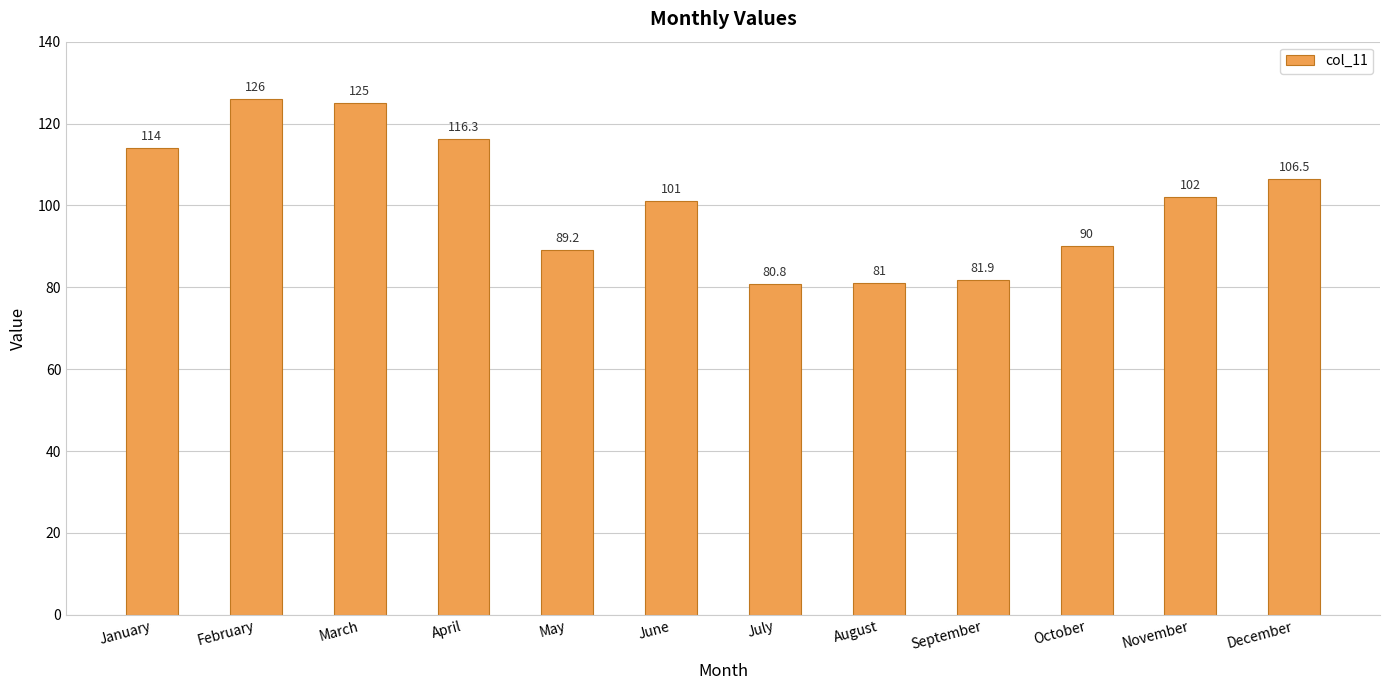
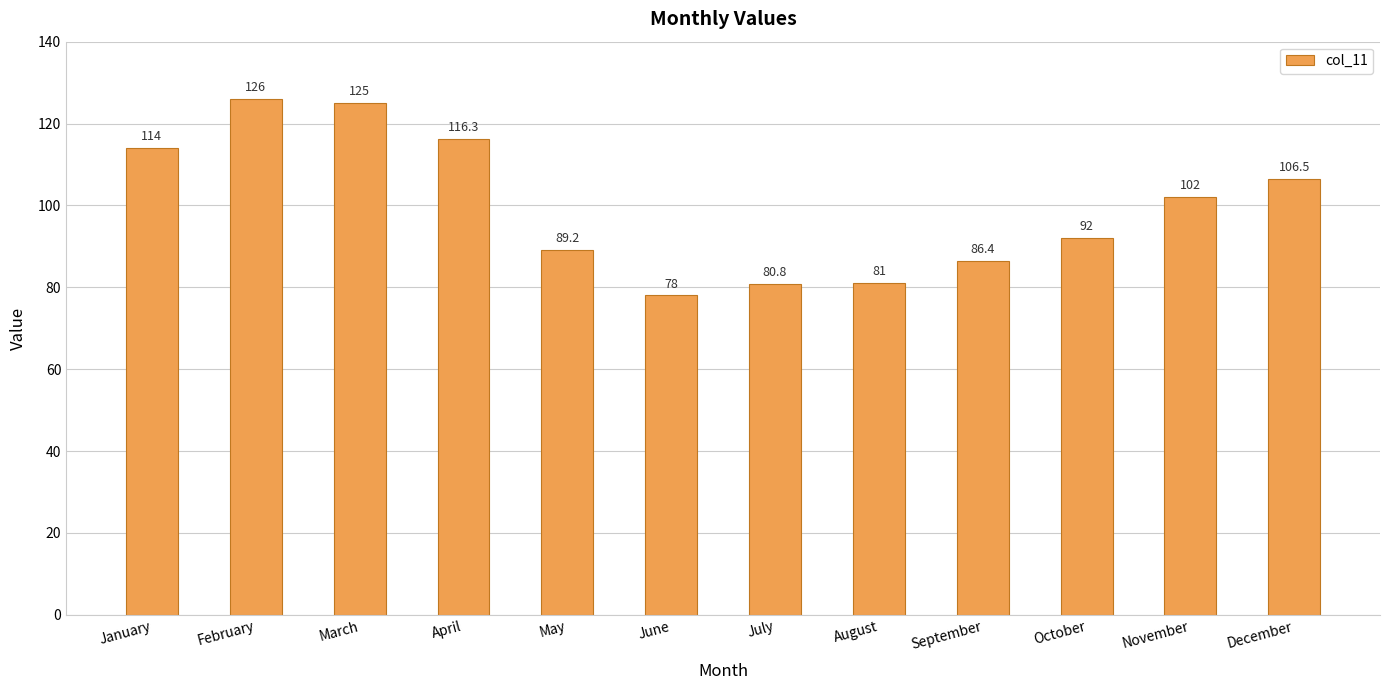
June: 101 -> 78
September: 81.9 -> 86.4
October: 90 -> 92
